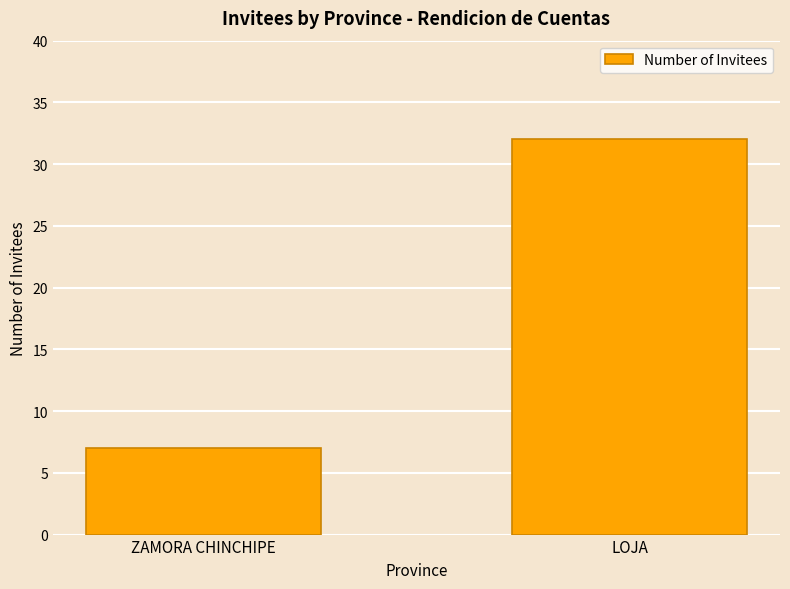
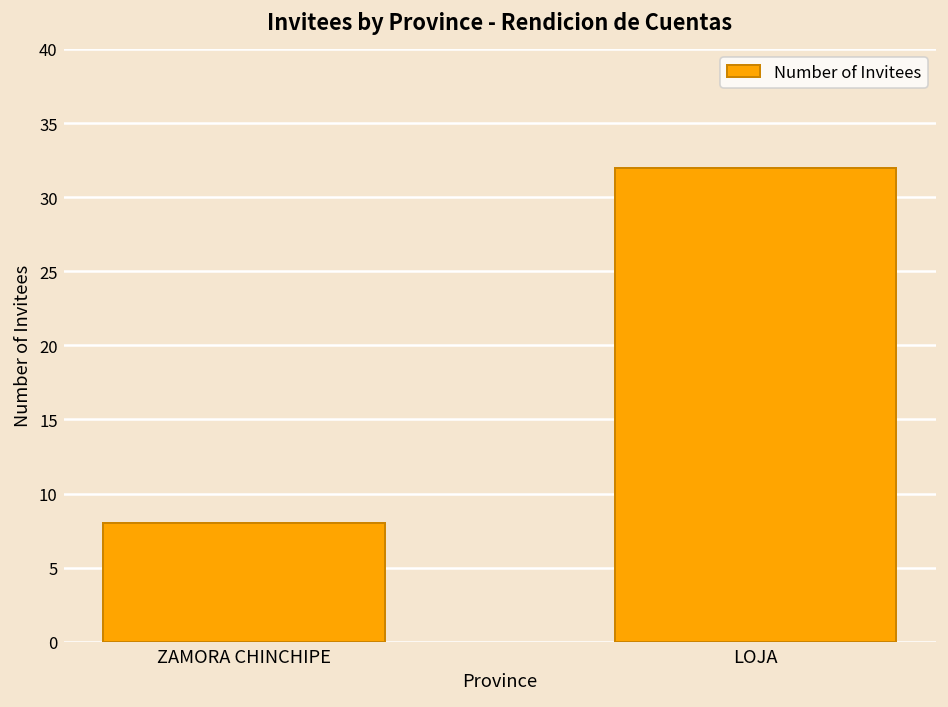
ZAMORA CHINCHIPE: 7 -> 8
